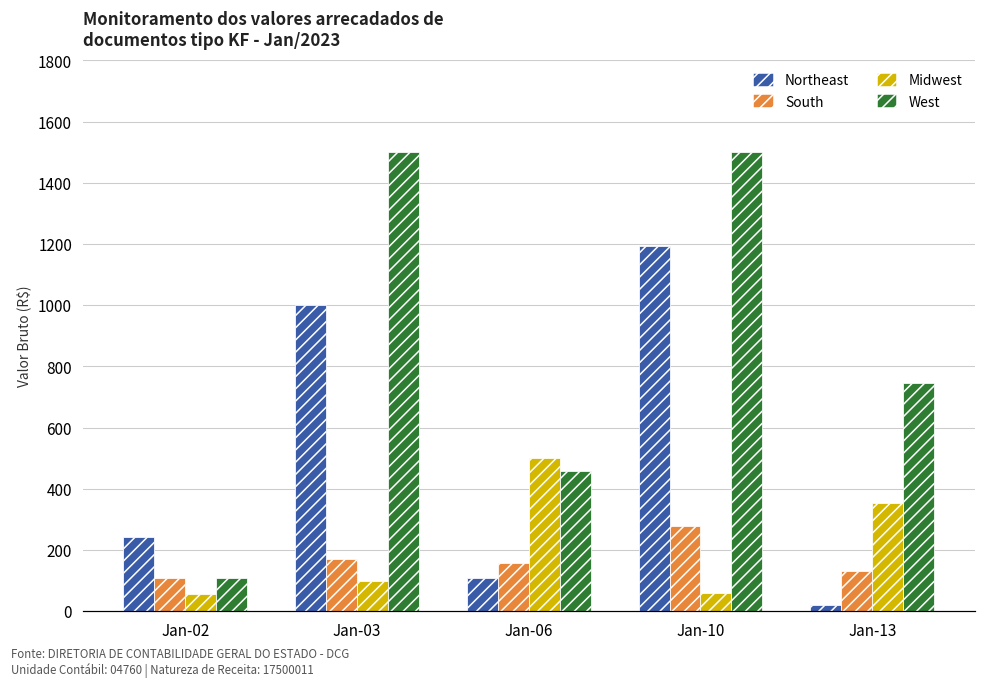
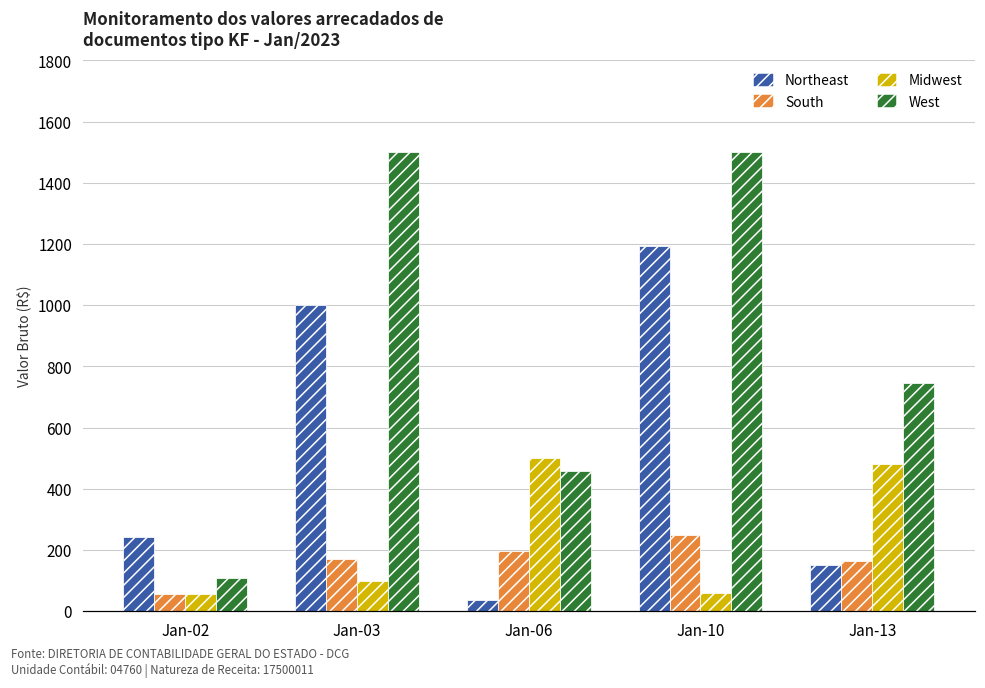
South, Jan-02: 110 -> 60
Northeast, Jan-06: 110 -> 40
South, Jan-06: 160 -> 200
South, Jan-10: 280 -> 250
Northeast, Jan-13: 20 -> 150
South, Jan-13: 130 -> 170
Midwest, Jan-13: 350 -> 480
